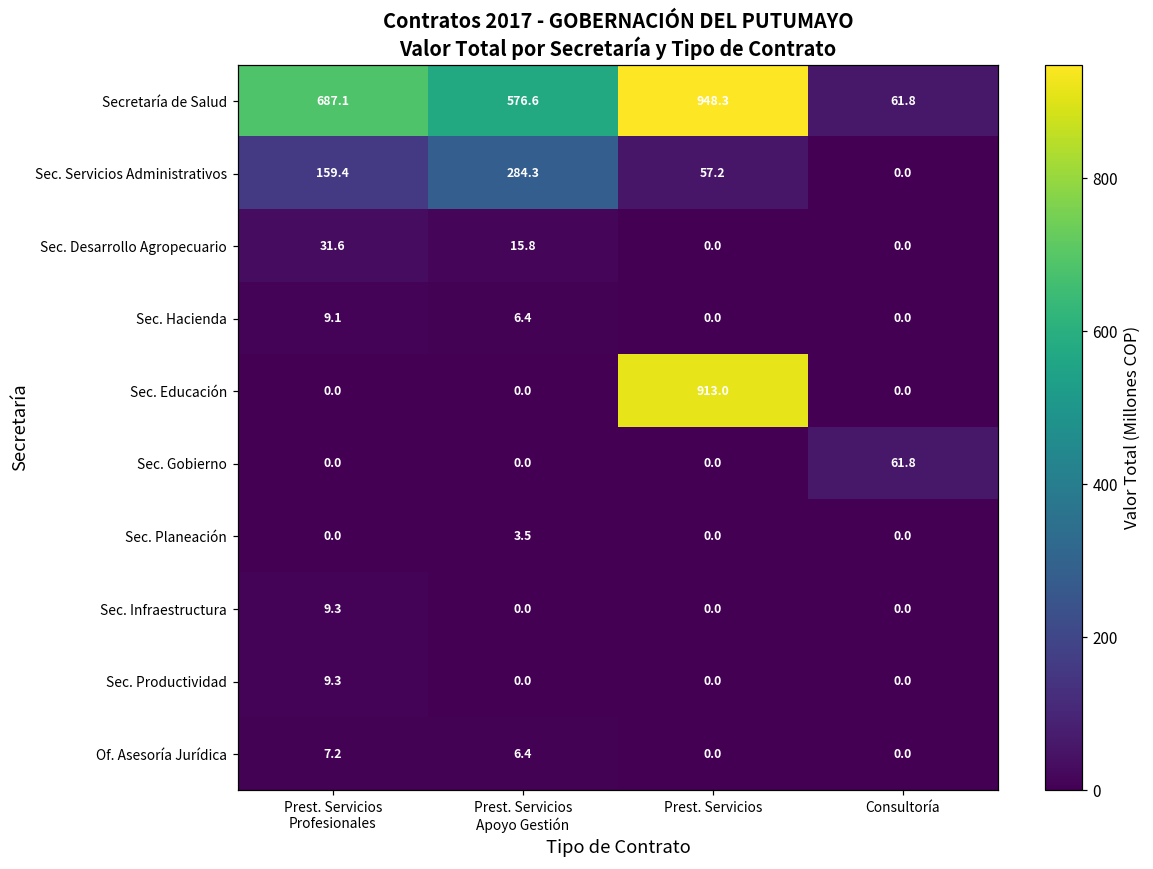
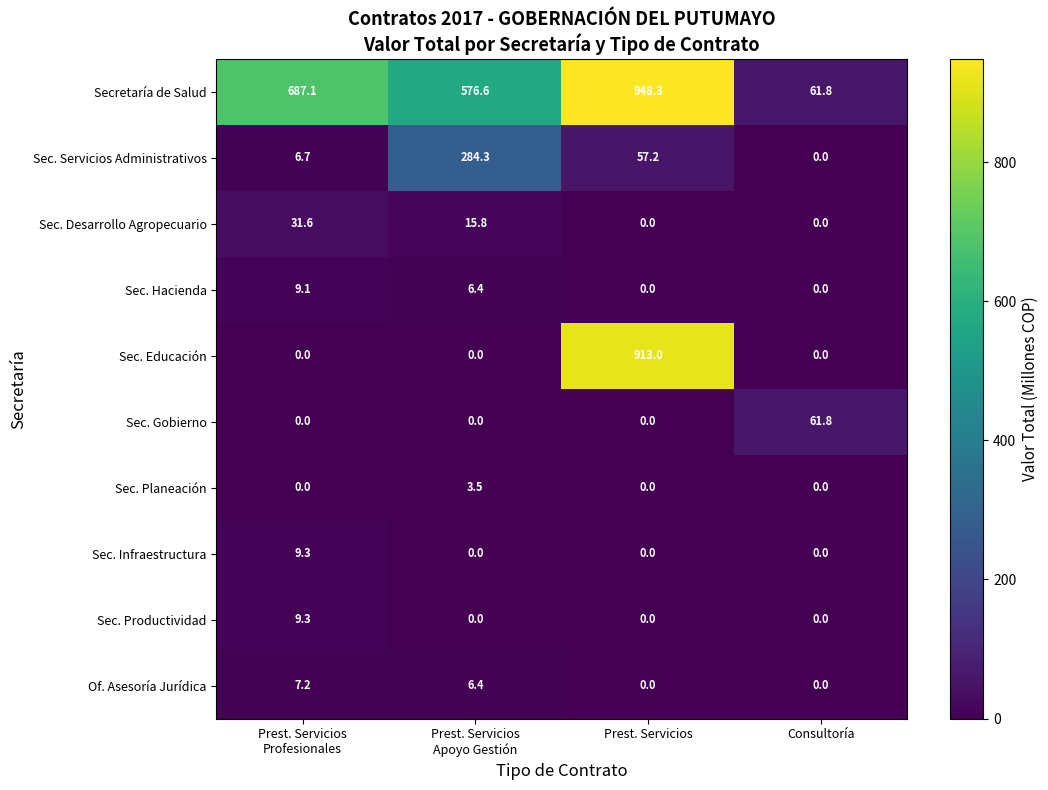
Sec. Servicios Administrativos, Prest. Servicios Profesionales: 159.4 -> 6.7
